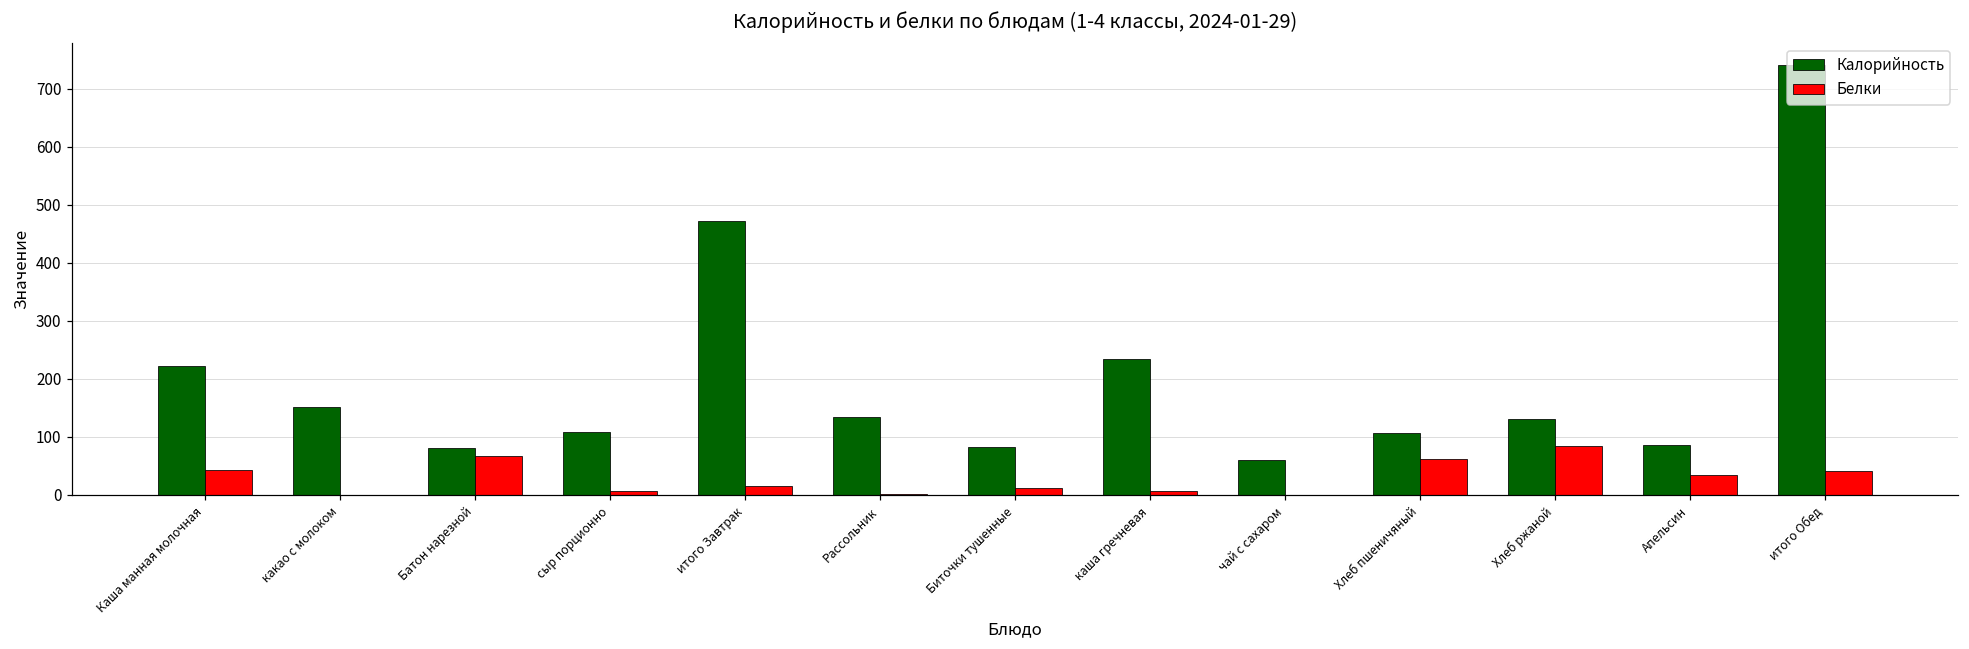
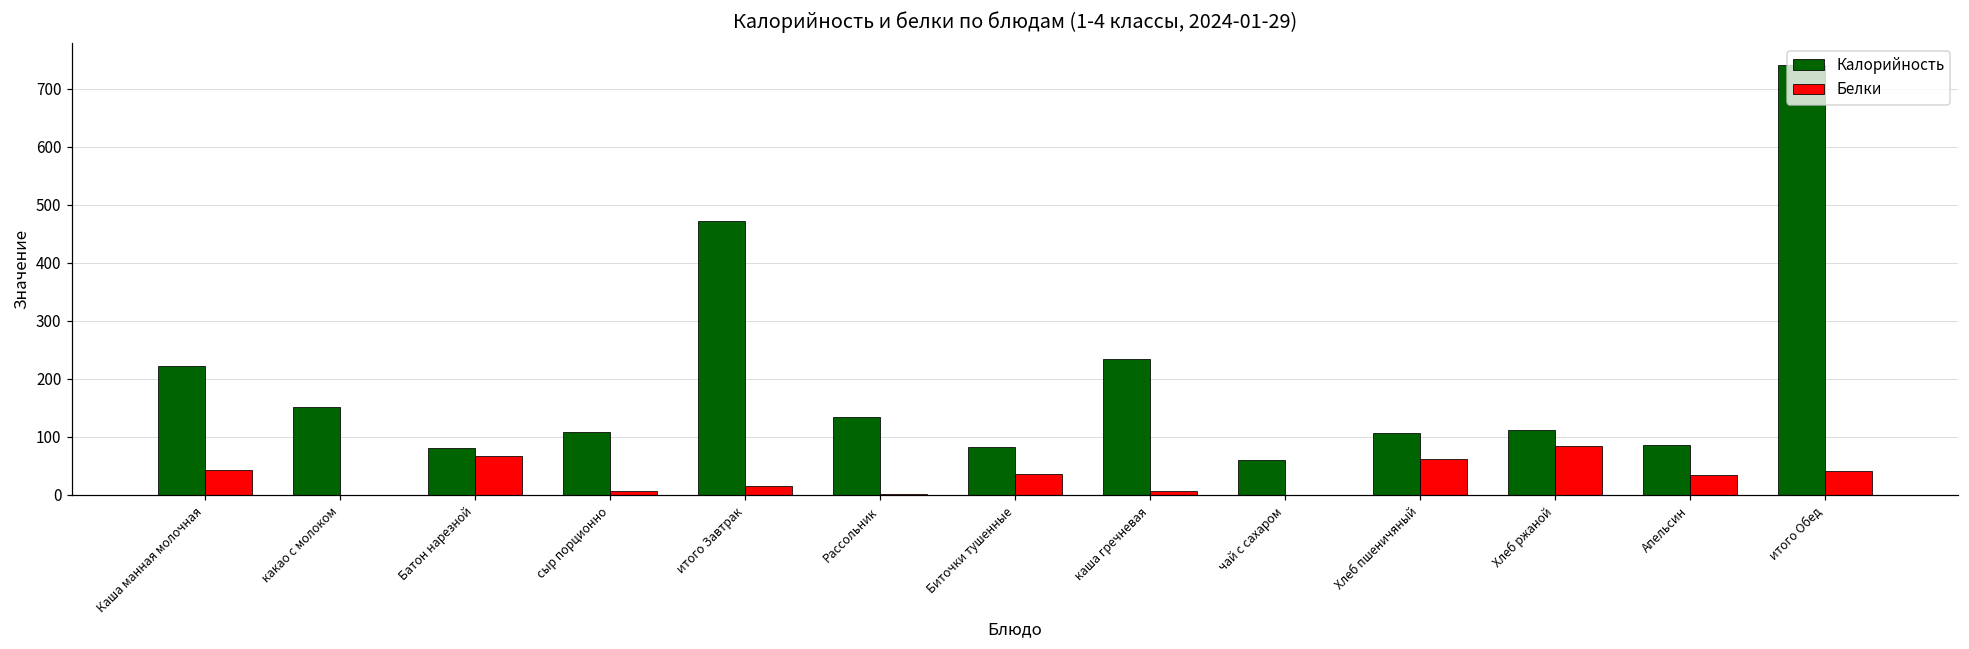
Белки, Биточки тушенные: 10 -> 40
Калорийность, Хлеб ржаной: 130 -> 110
